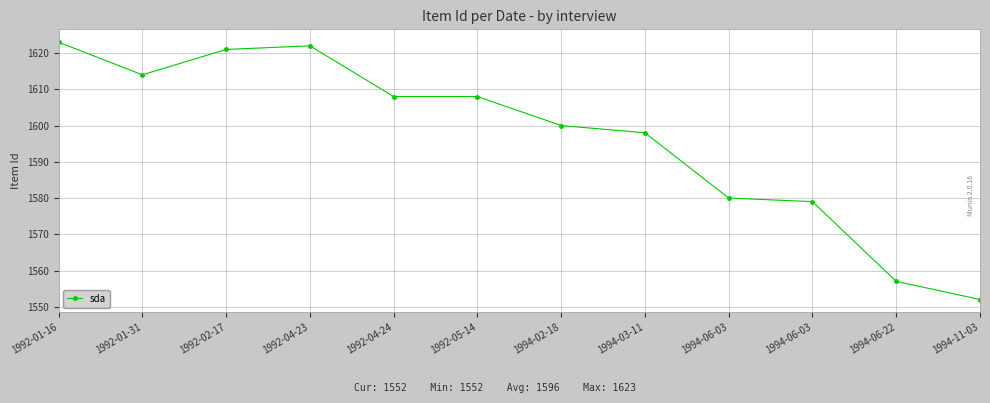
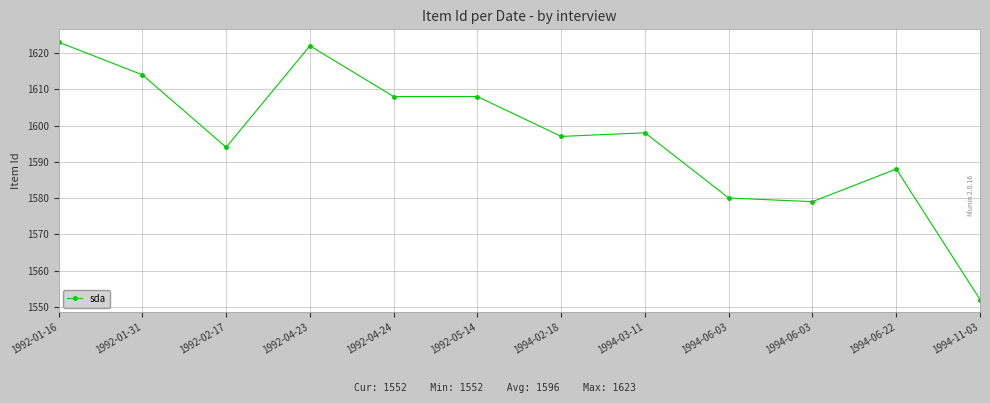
1992-02-17: 1621 -> 1594
1994-02-18: 1600 -> 1597
1994-06-22: 1557 -> 1588
